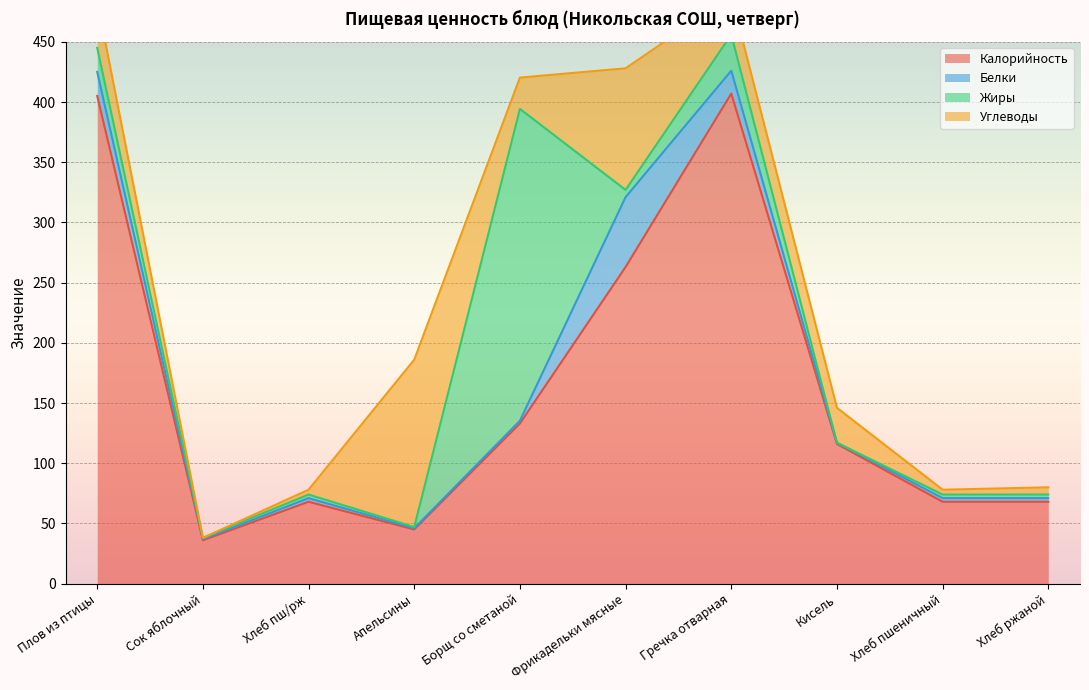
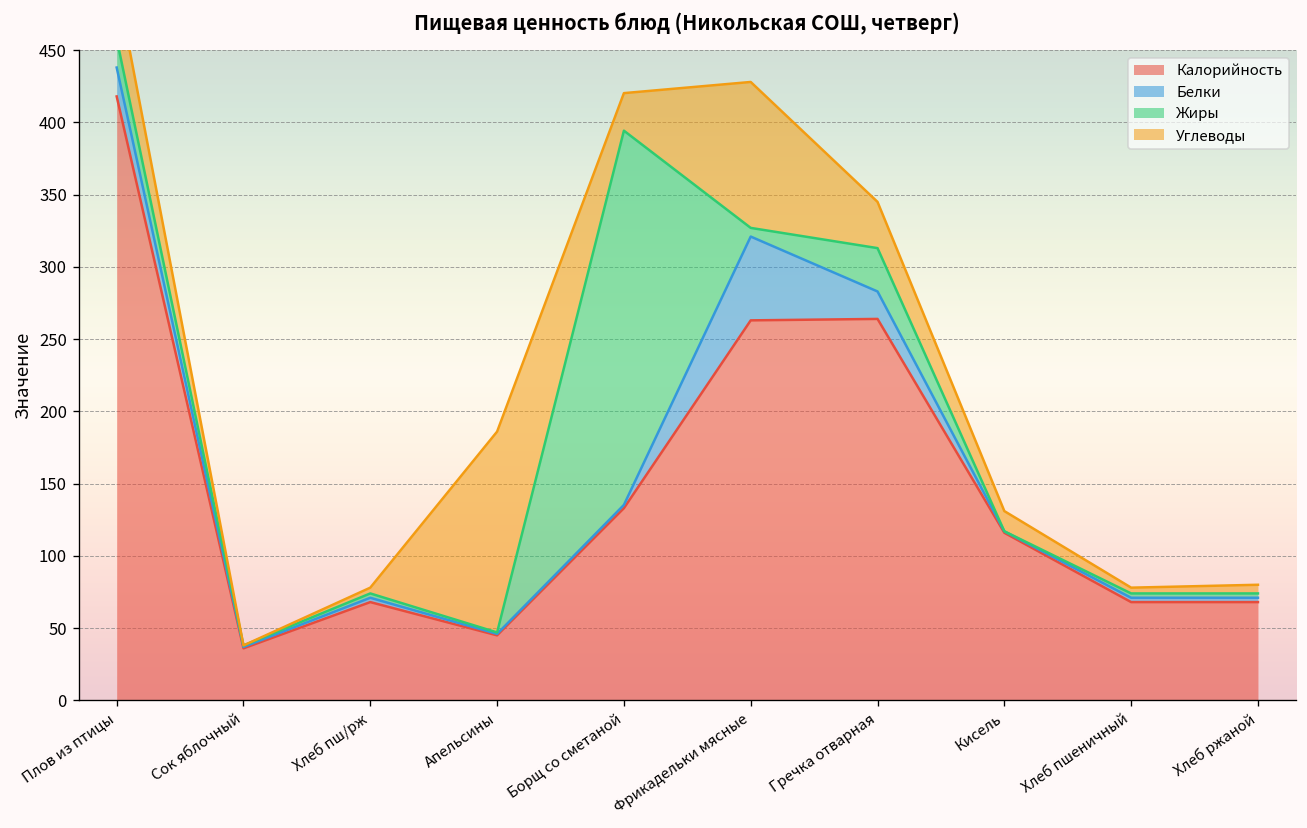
Калорийность, Плов из птицы: 405 -> 418
Калорийность, Гречка отварная: 407 -> 264
Углеводы, Кисель: 29 -> 14
